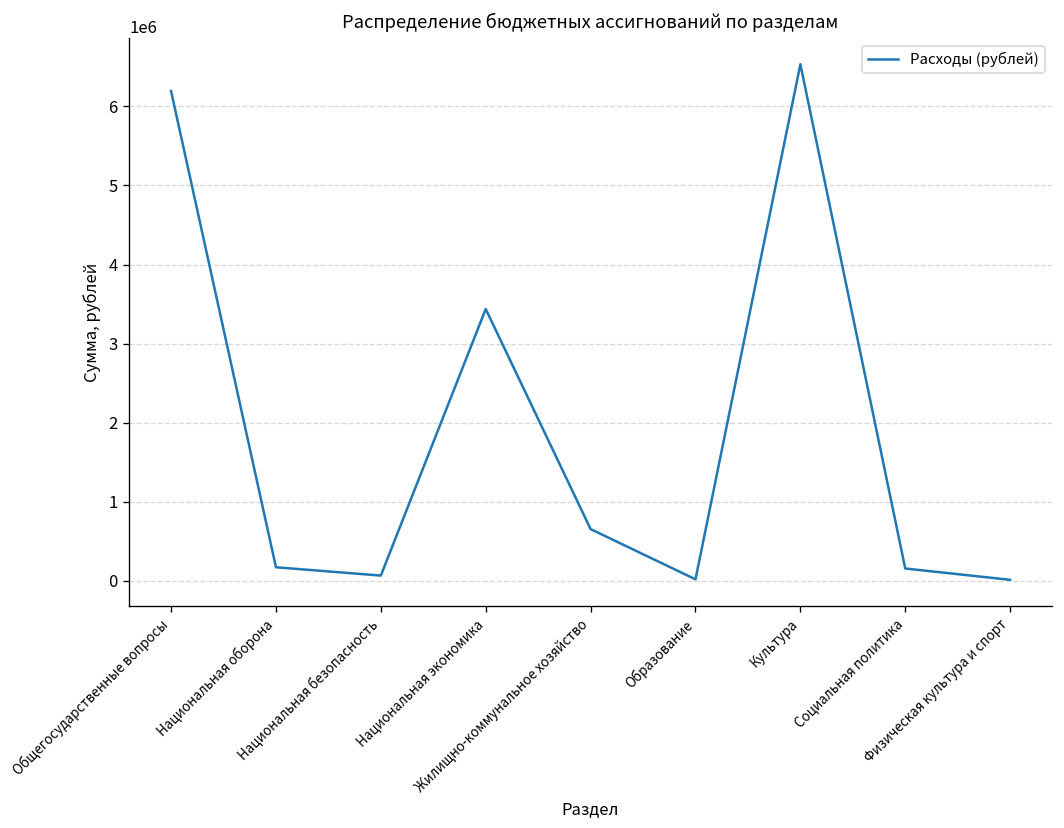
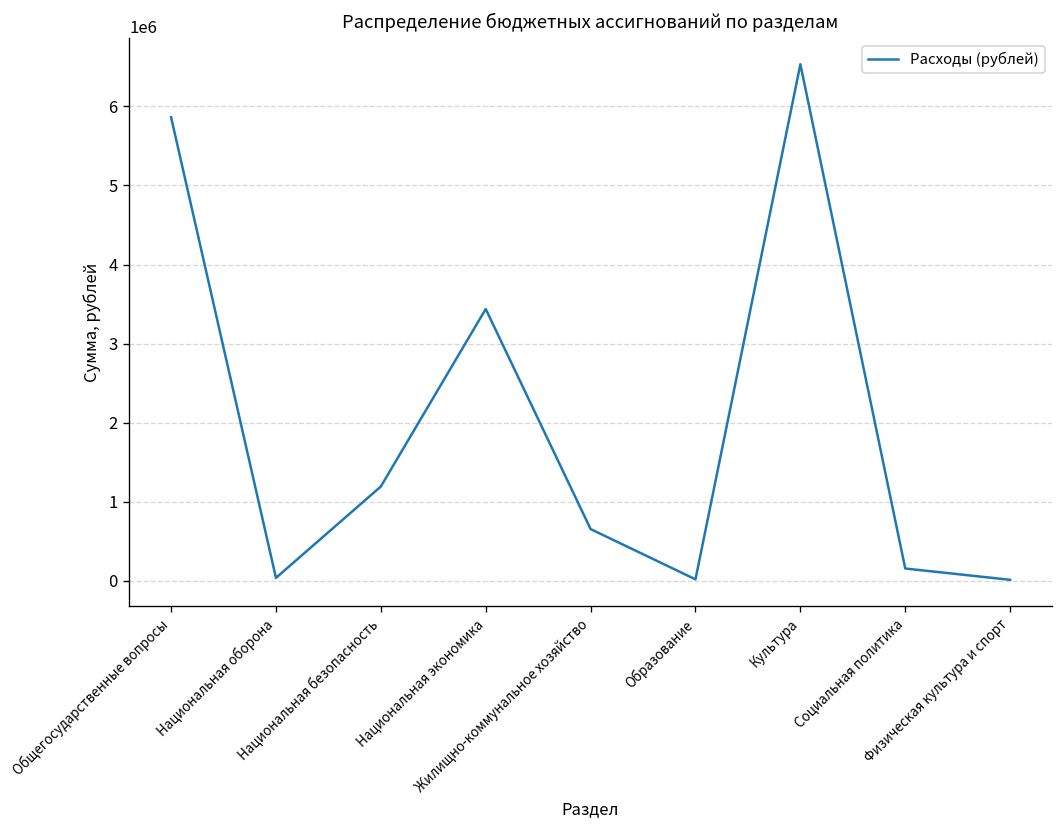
Общегосударственные вопросы: 6200000 -> 5900000
Национальная оборона: 200000 -> 0
Национальная безопасность: 100000 -> 1200000
